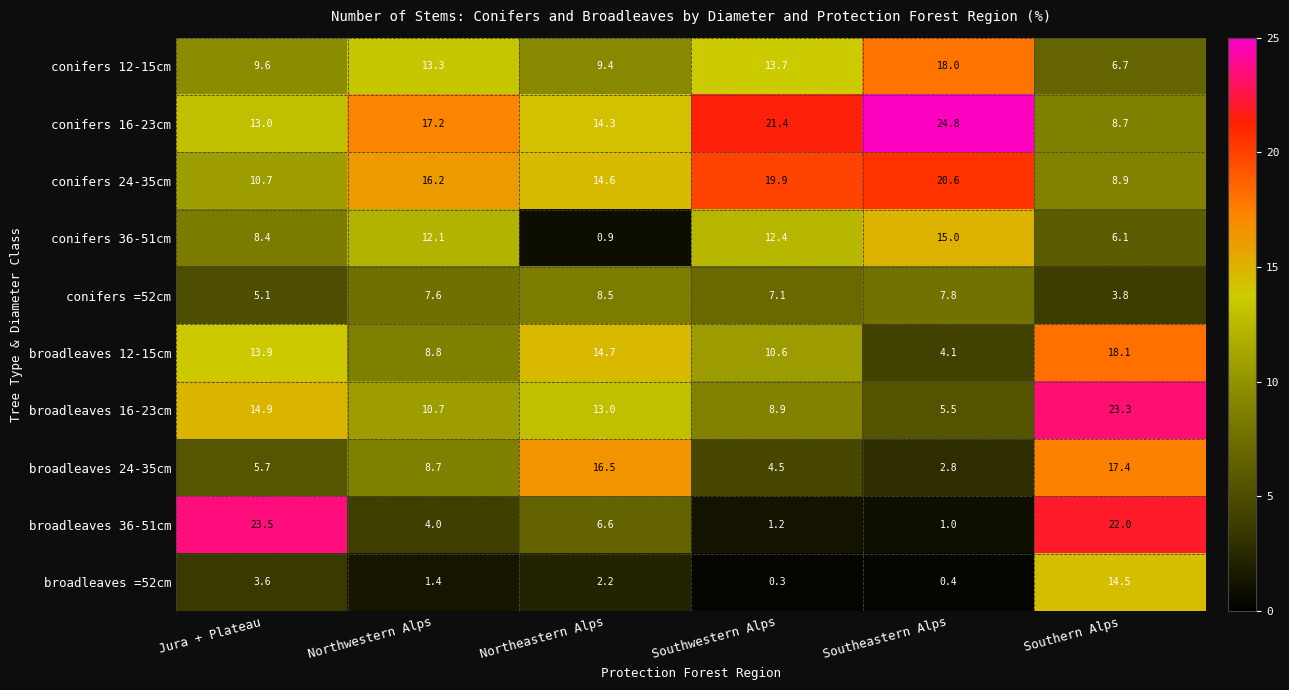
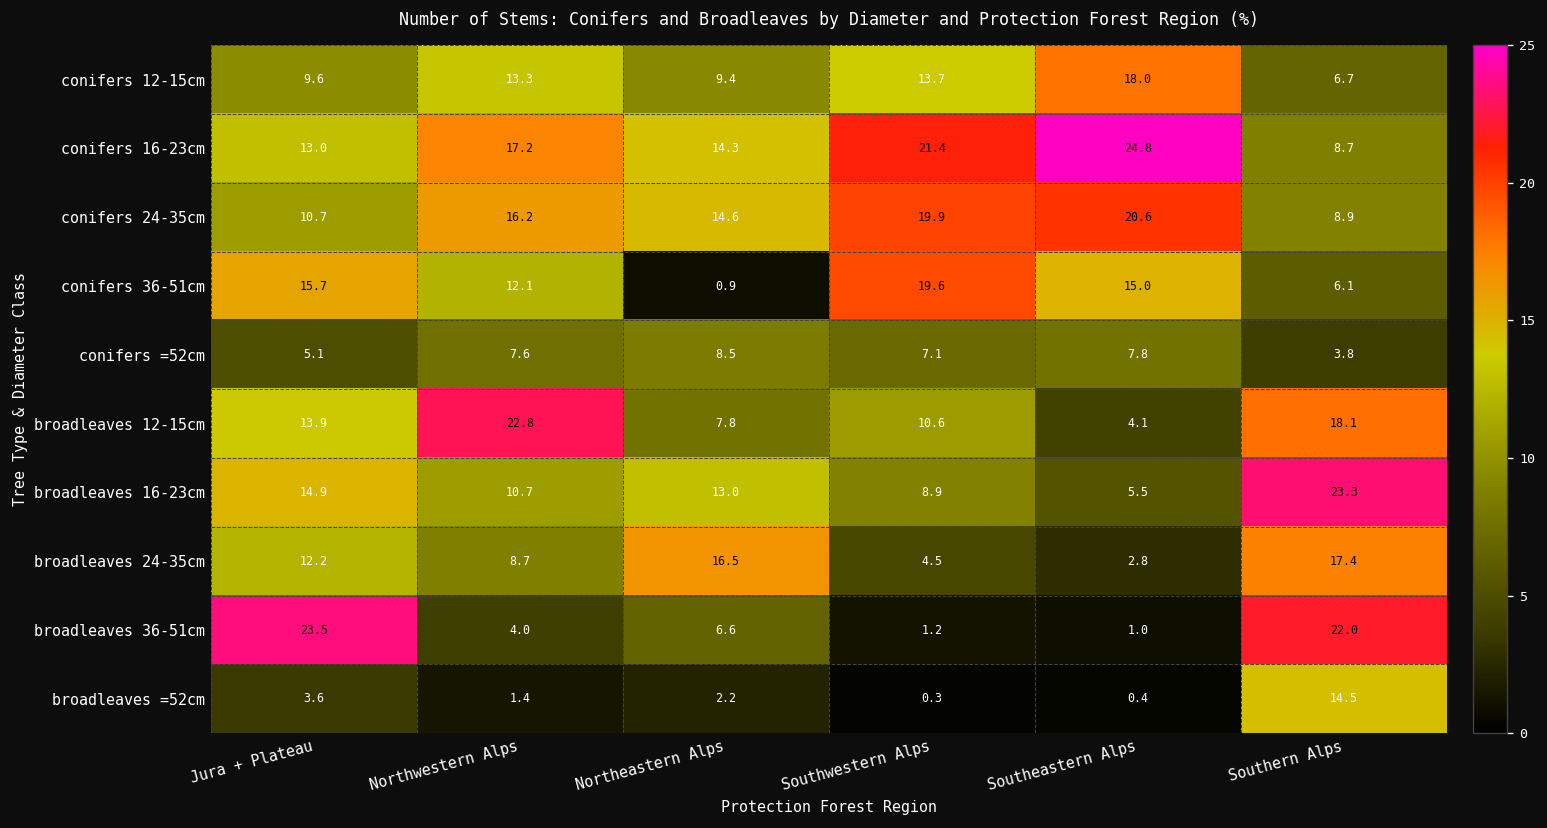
conifers 36-51cm, Jura + Plateau: 8.4 -> 15.7
conifers 36-51cm, Southwestern Alps: 12.4 -> 19.6
broadleaves 12-15cm, Northwestern Alps: 8.8 -> 22.8
broadleaves 12-15cm, Northeastern Alps: 14.7 -> 7.8
broadleaves 24-35cm, Jura + Plateau: 5.7 -> 12.2
